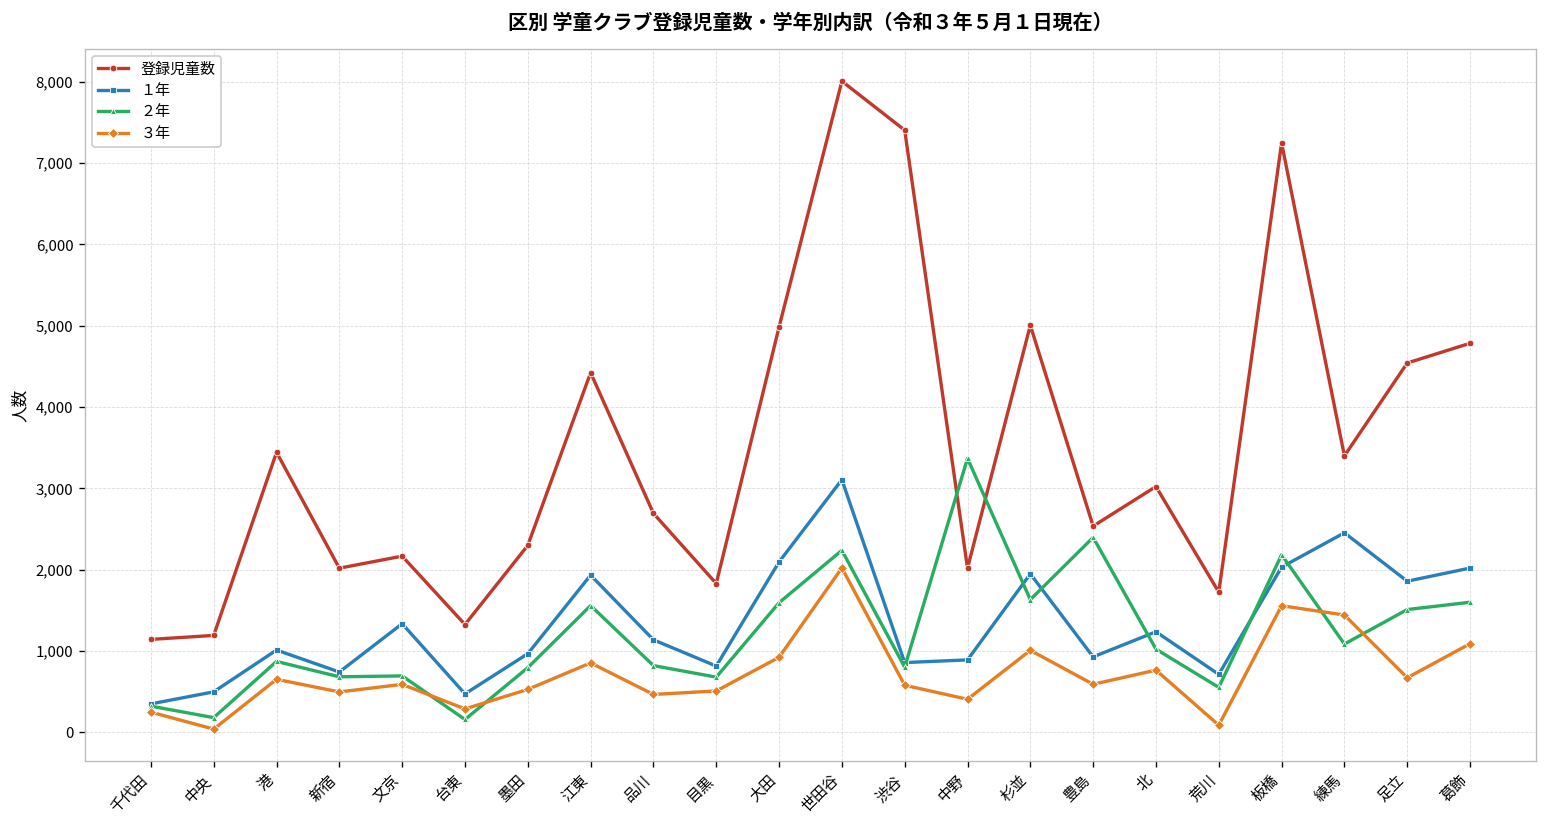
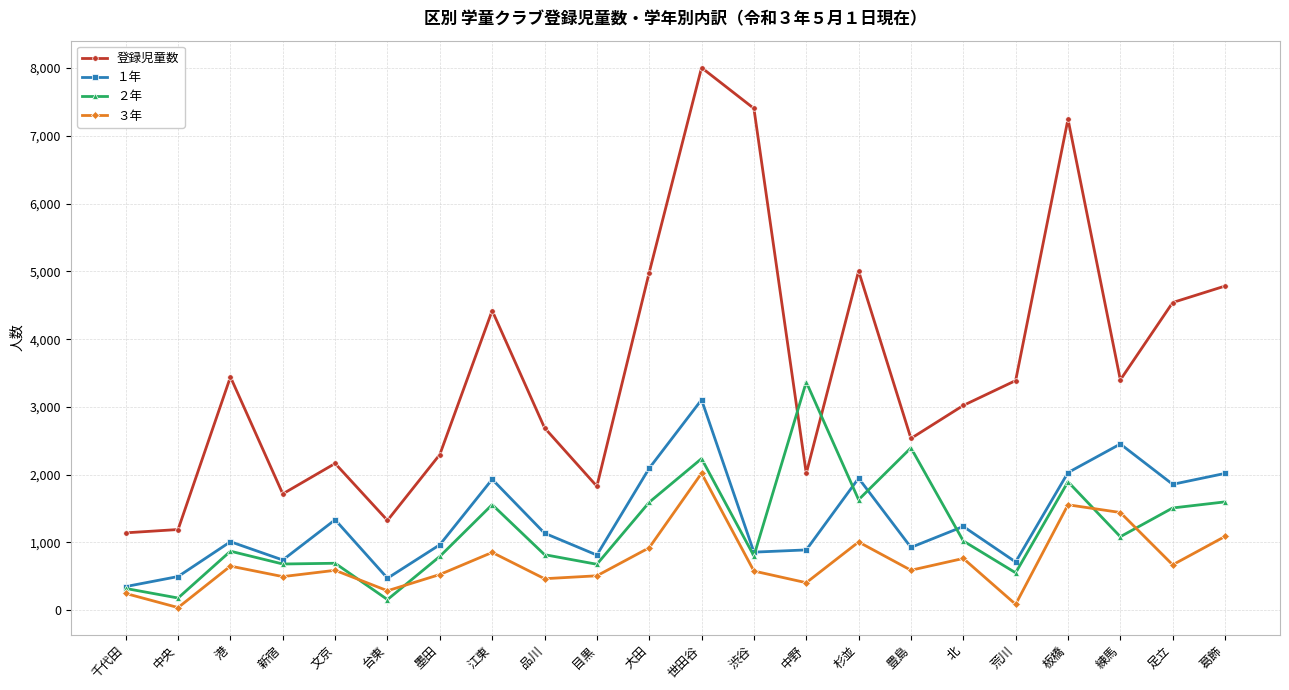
登録児童数, 新宿: 2,000 -> 1,700
登録児童数, 荒川: 1,700 -> 3,400
２年, 板橋: 2,200 -> 1,900
